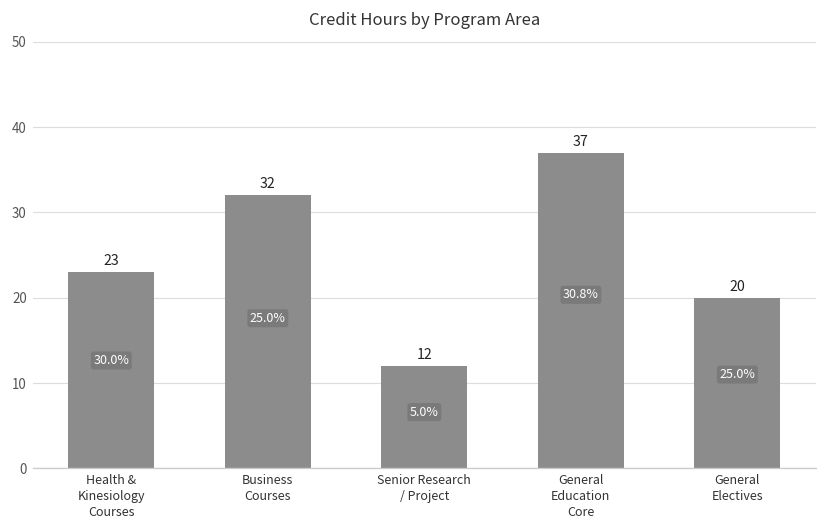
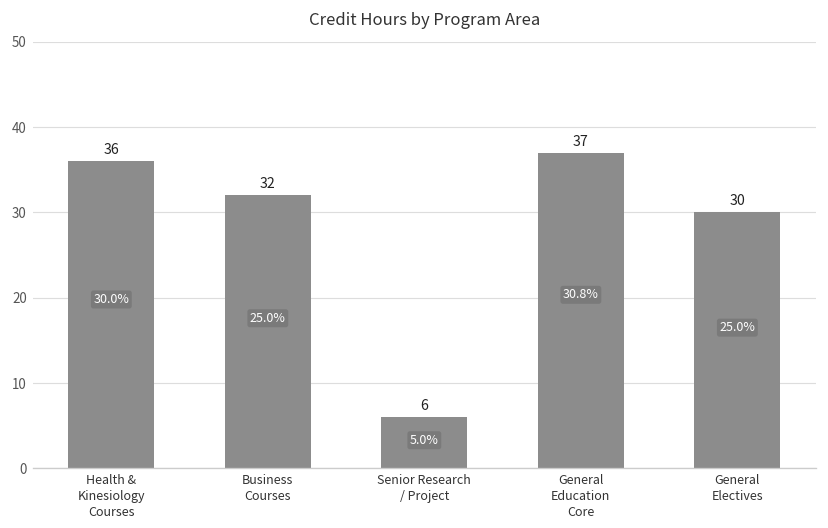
Health & Kinesiology Courses: 23 -> 36
Senior Research / Project: 12 -> 6
General Electives: 20 -> 30
